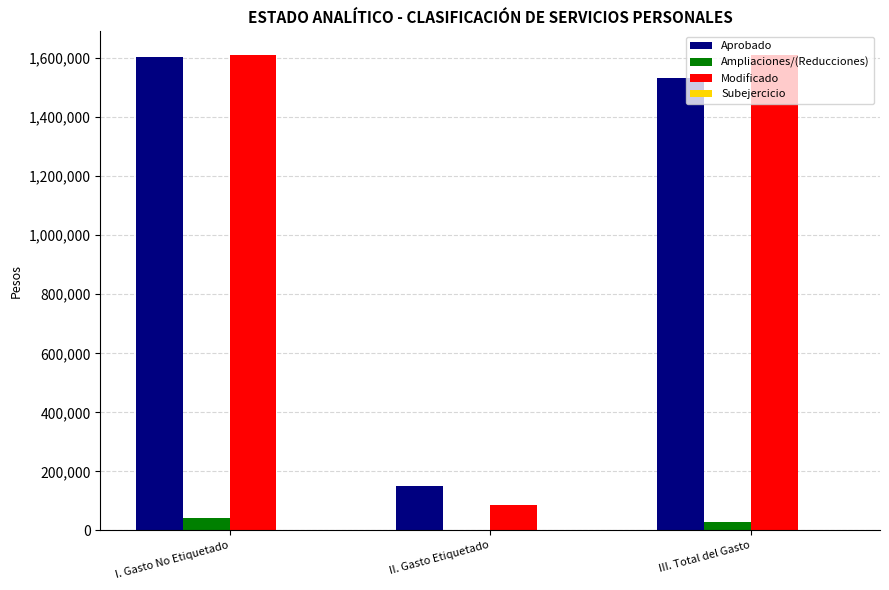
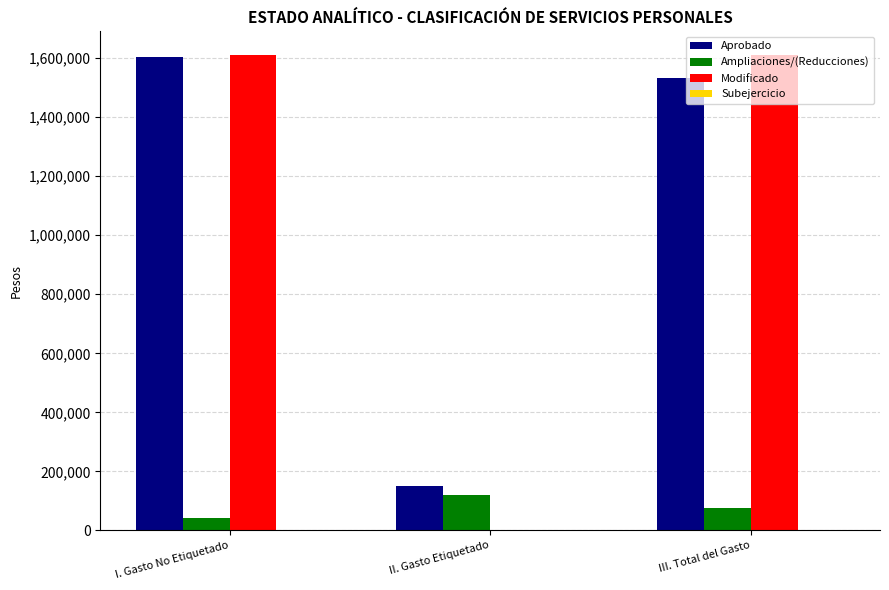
Ampliaciones/(Reducciones), II. Gasto Etiquetado: 0 -> 120,000
Modificado, II. Gasto Etiquetado: 80,000 -> 0
Ampliaciones/(Reducciones), III. Total del Gasto: 30,000 -> 80,000
